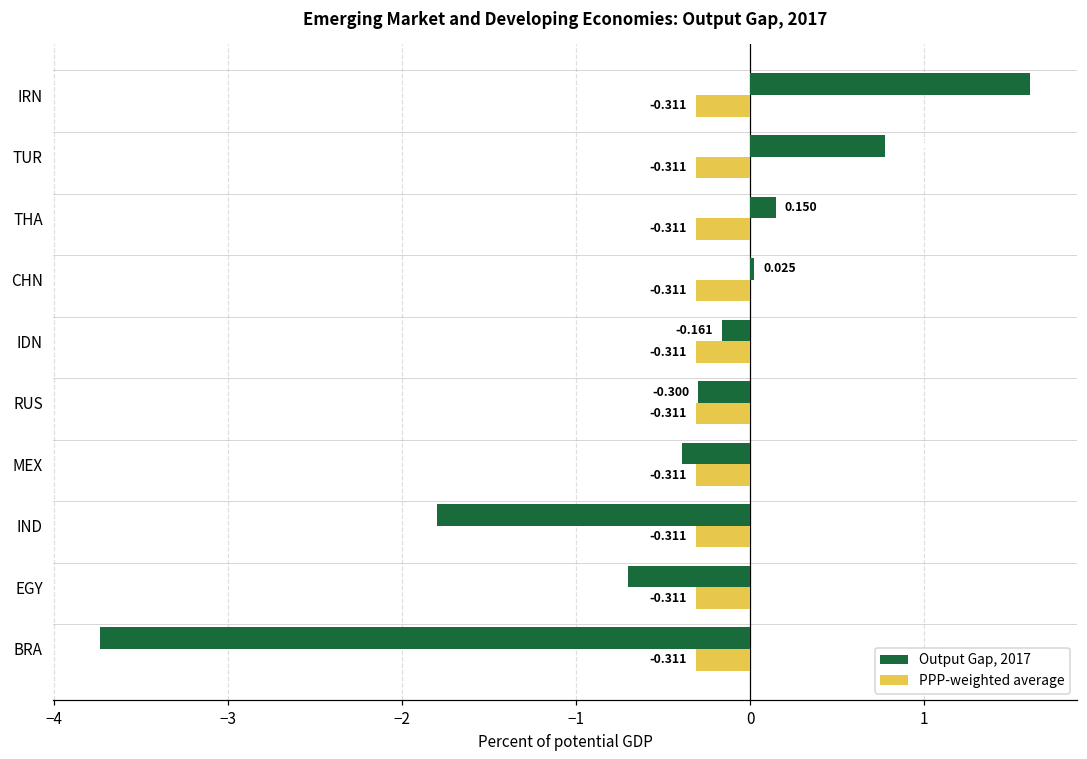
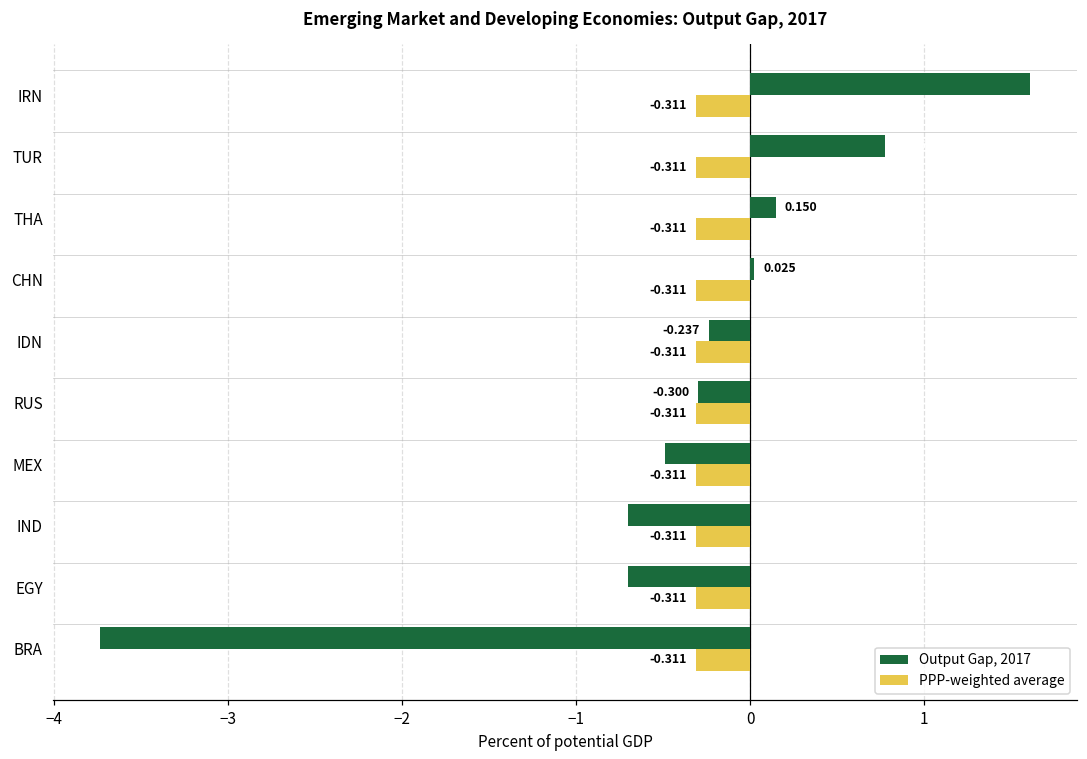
Output Gap, 2017, IDN: -0.161 -> -0.237
Output Gap, 2017, MEX: -0.39 -> -0.49
Output Gap, 2017, IND: -1.8 -> -0.7
